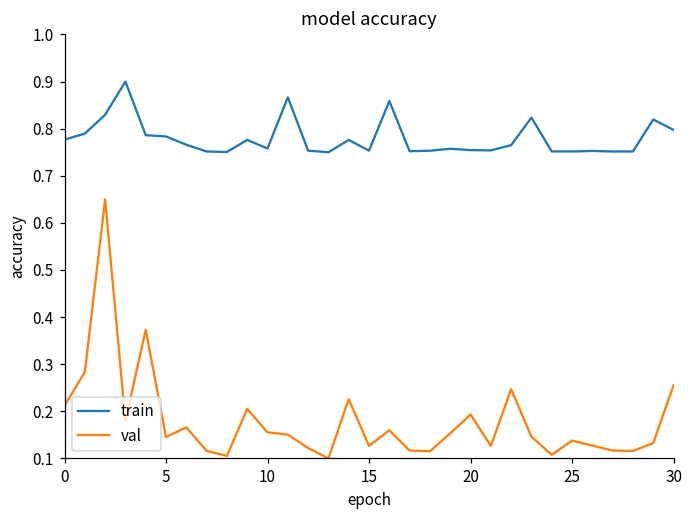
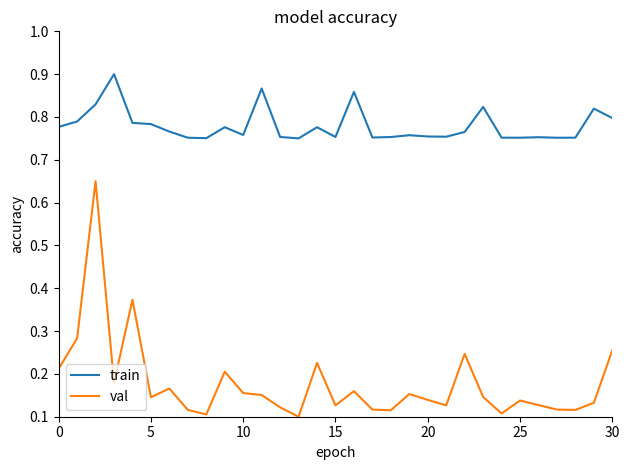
val, 20: 0.19 -> 0.14
